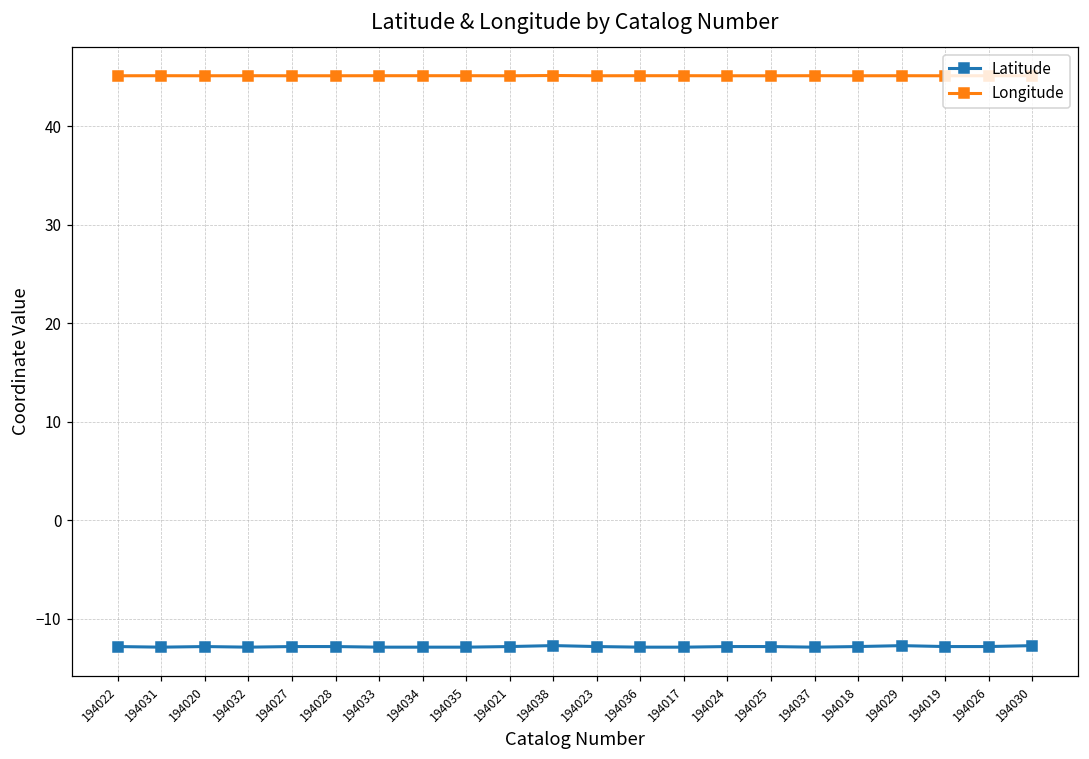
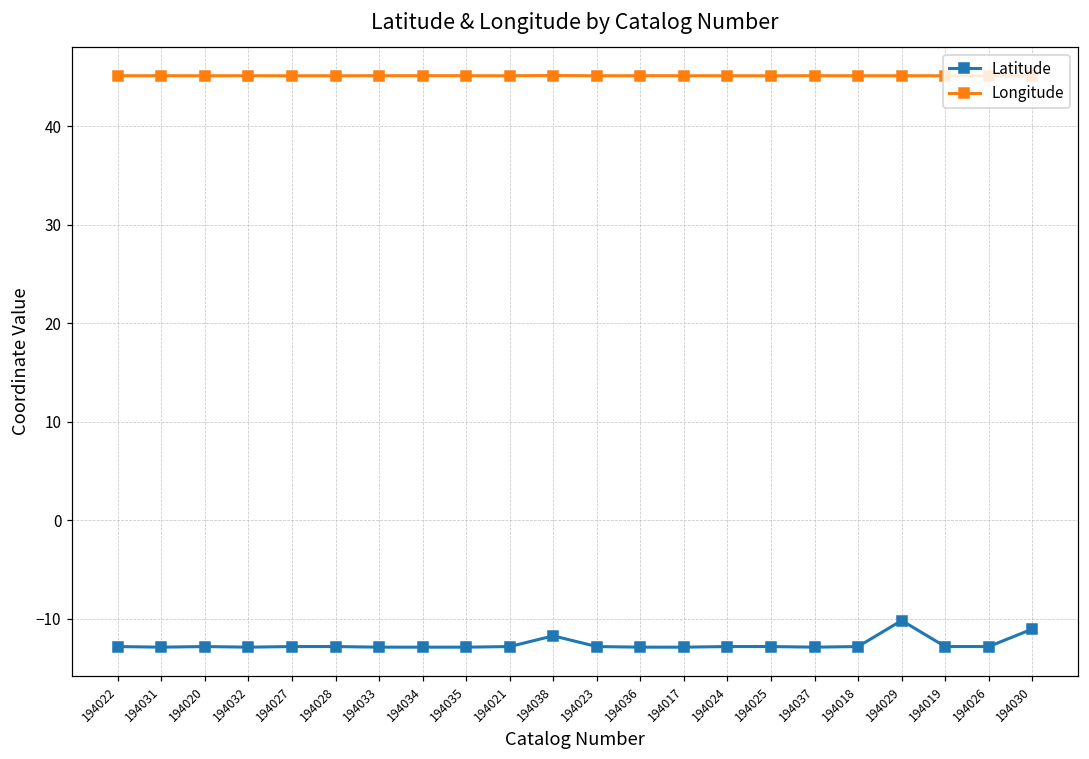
Latitude, 194038: -13 -> -12
Latitude, 194029: -13 -> -10
Latitude, 194030: -13 -> -11
